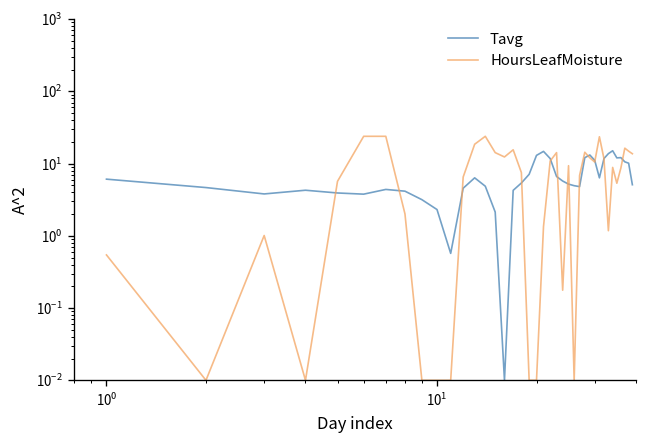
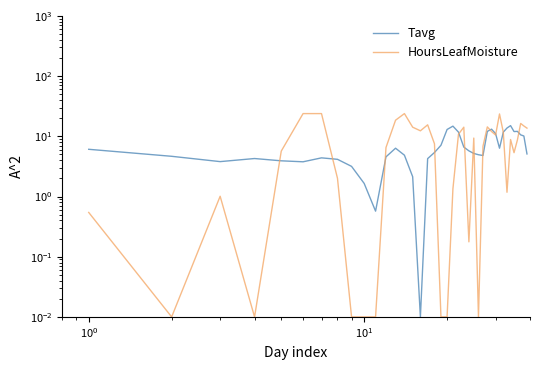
Tavg, 10^1: 2.3 -> 1.6
